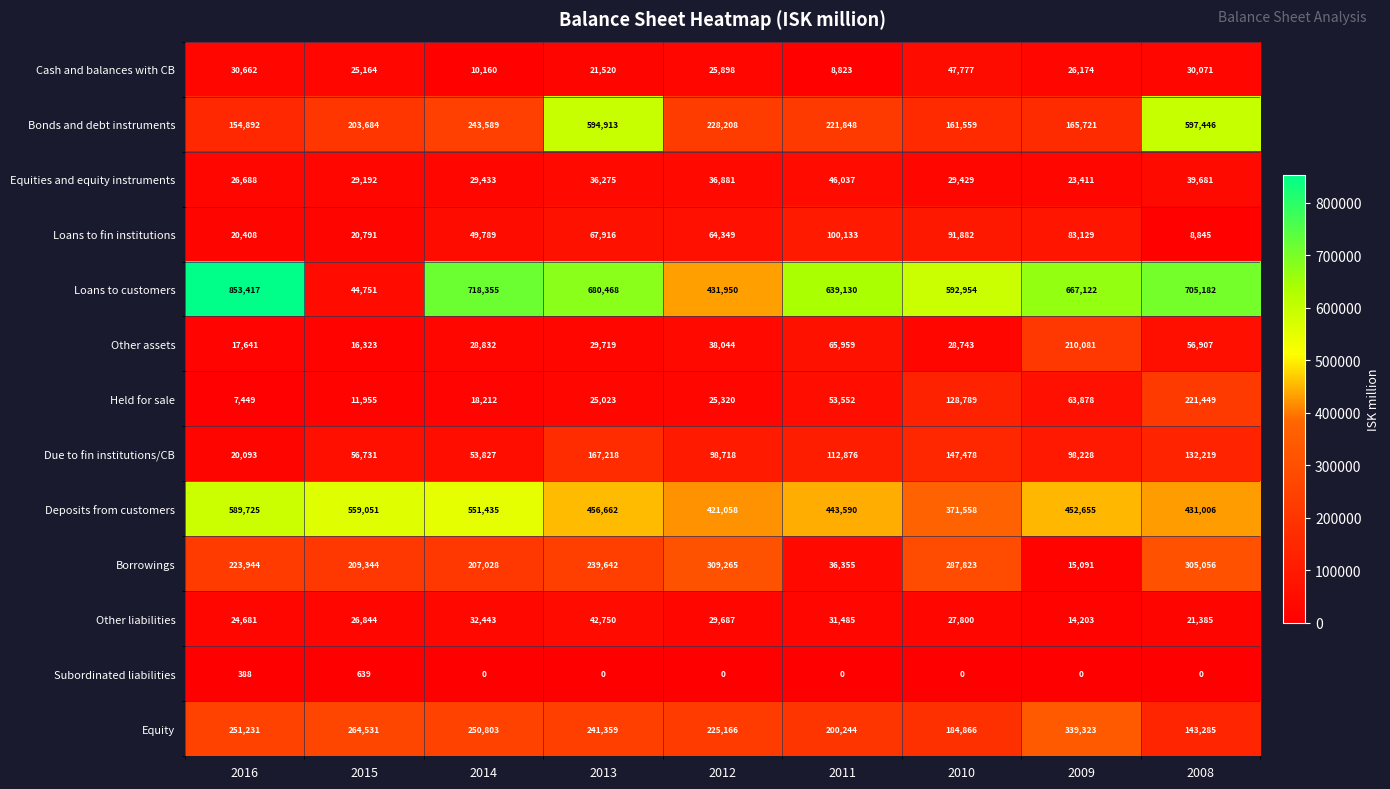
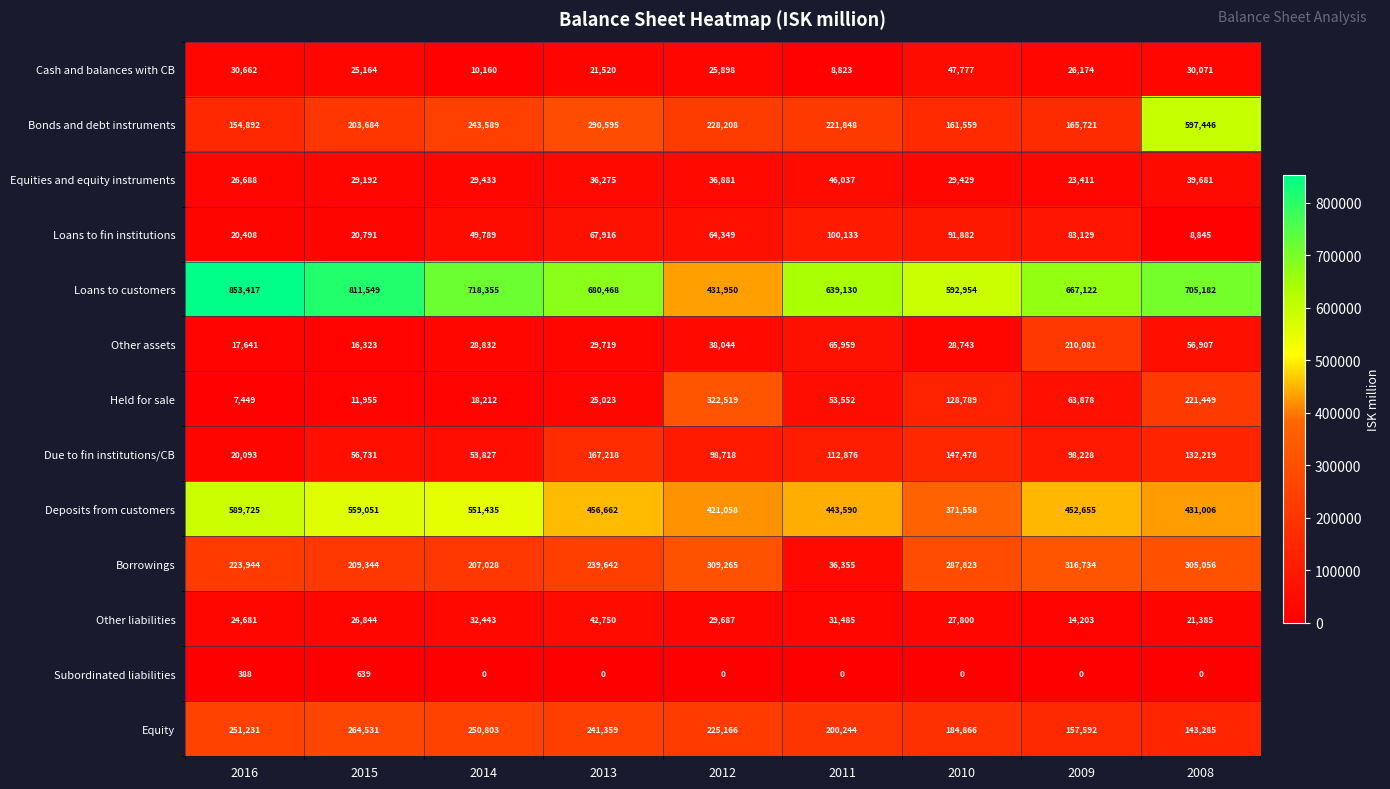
Bonds and debt instruments, 2013: 594,913 -> 290,595
Loans to customers, 2015: 44,751 -> 811,549
Held for sale, 2012: 25,320 -> 322,519
Borrowings, 2009: 15,091 -> 316,734
Equity, 2009: 339,323 -> 157,592
